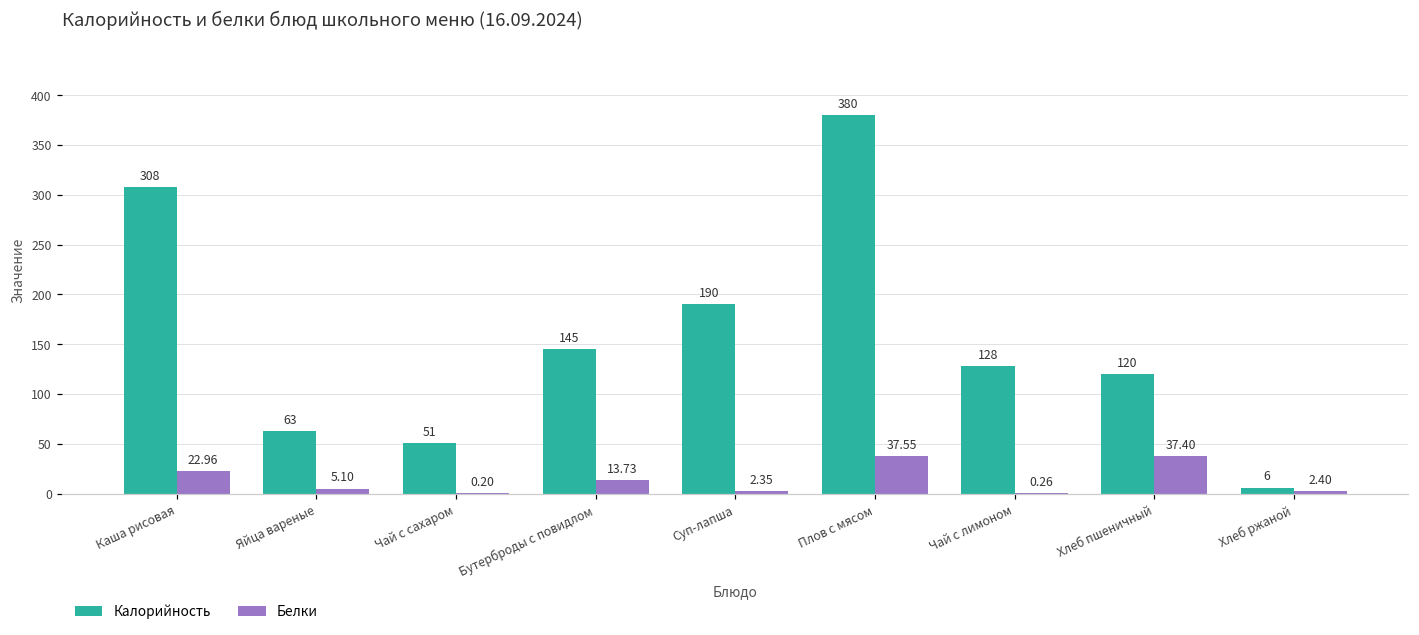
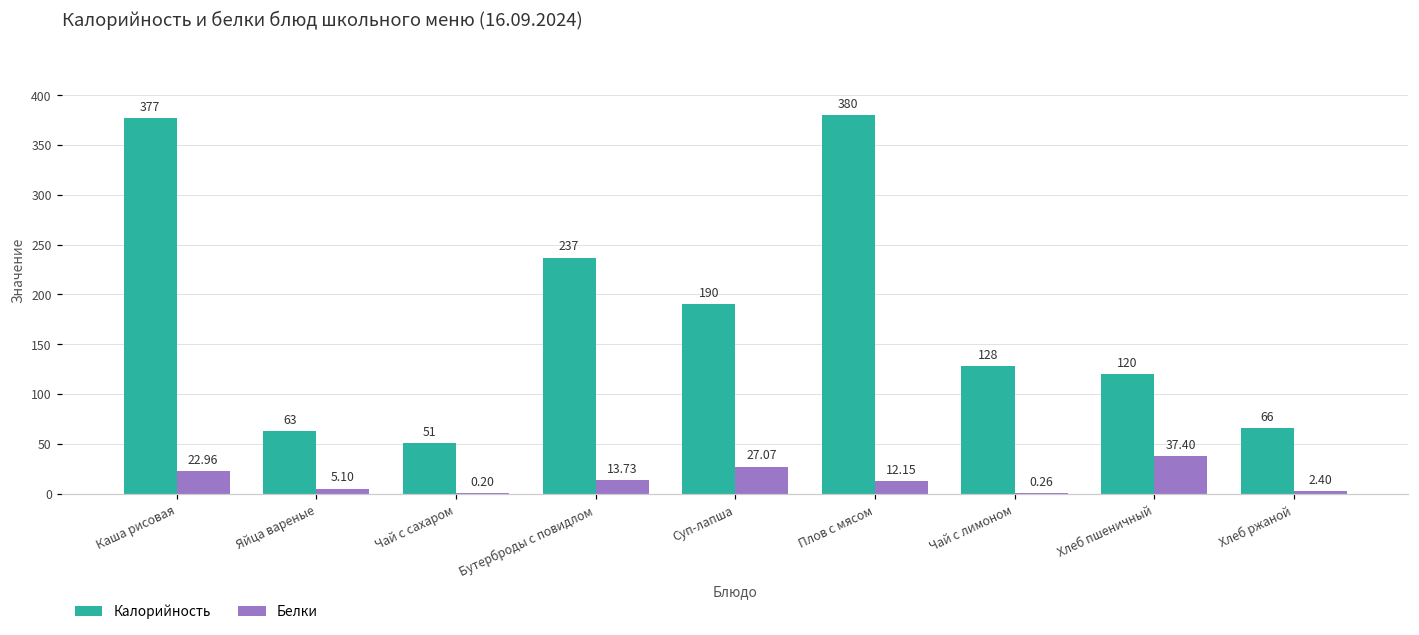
Калорийность, Каша рисовая: 308 -> 377
Калорийность, Бутерброды с повидлом: 145 -> 237
Белки, Суп-лапша: 2.35 -> 27.07
Белки, Плов с мясом: 37.55 -> 12.15
Калорийность, Хлеб ржаной: 6 -> 66
